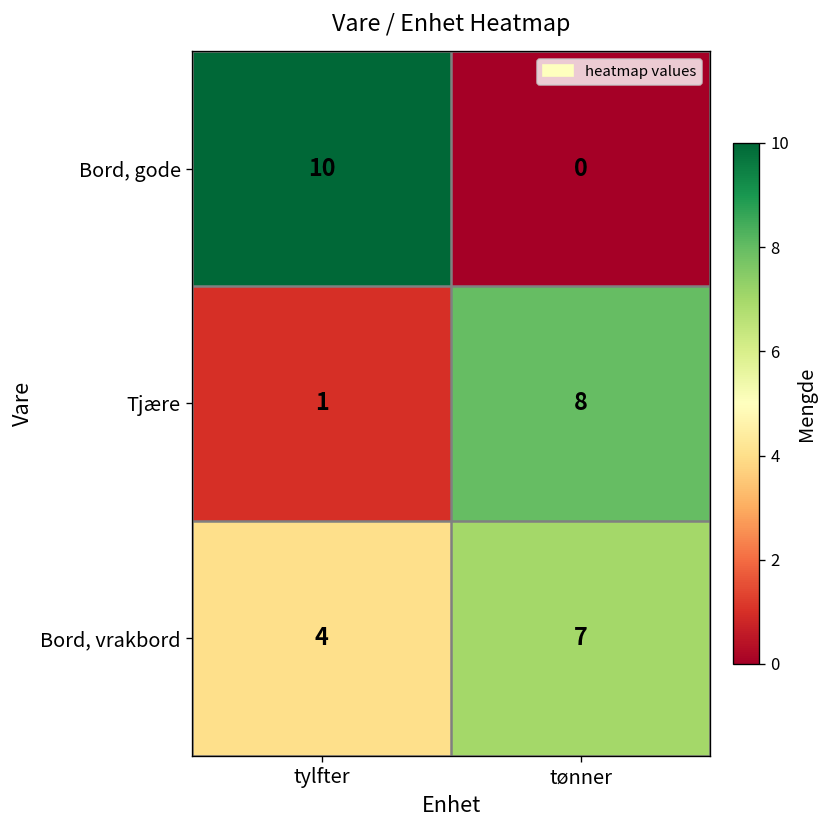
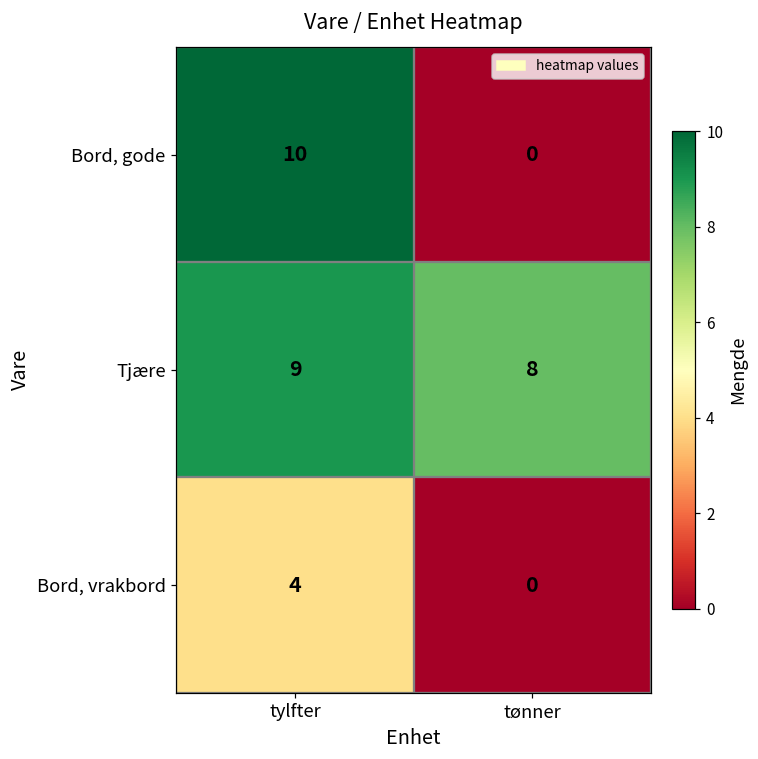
Tjære, tylfter: 1 -> 9
Bord, vrakbord, tønner: 7 -> 0
